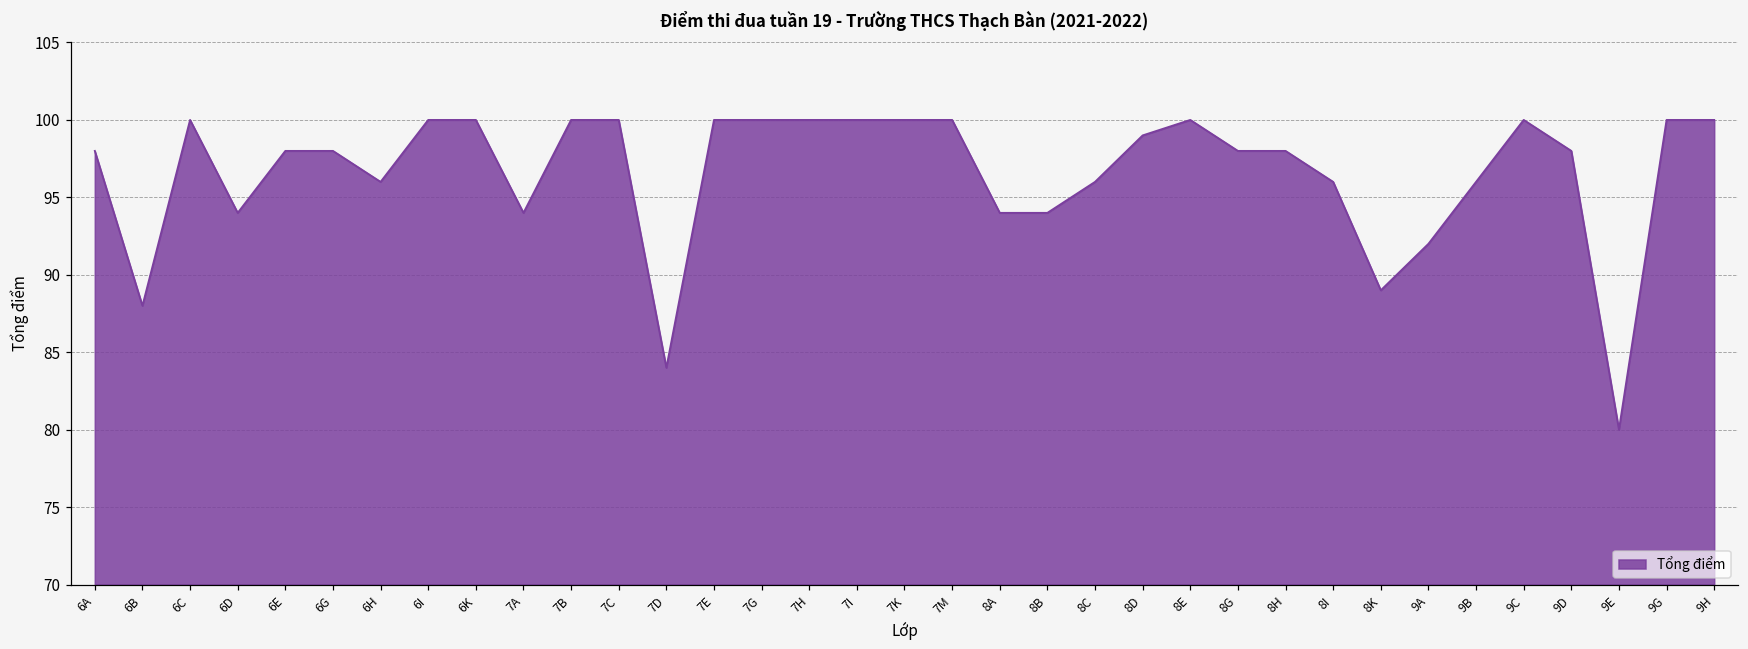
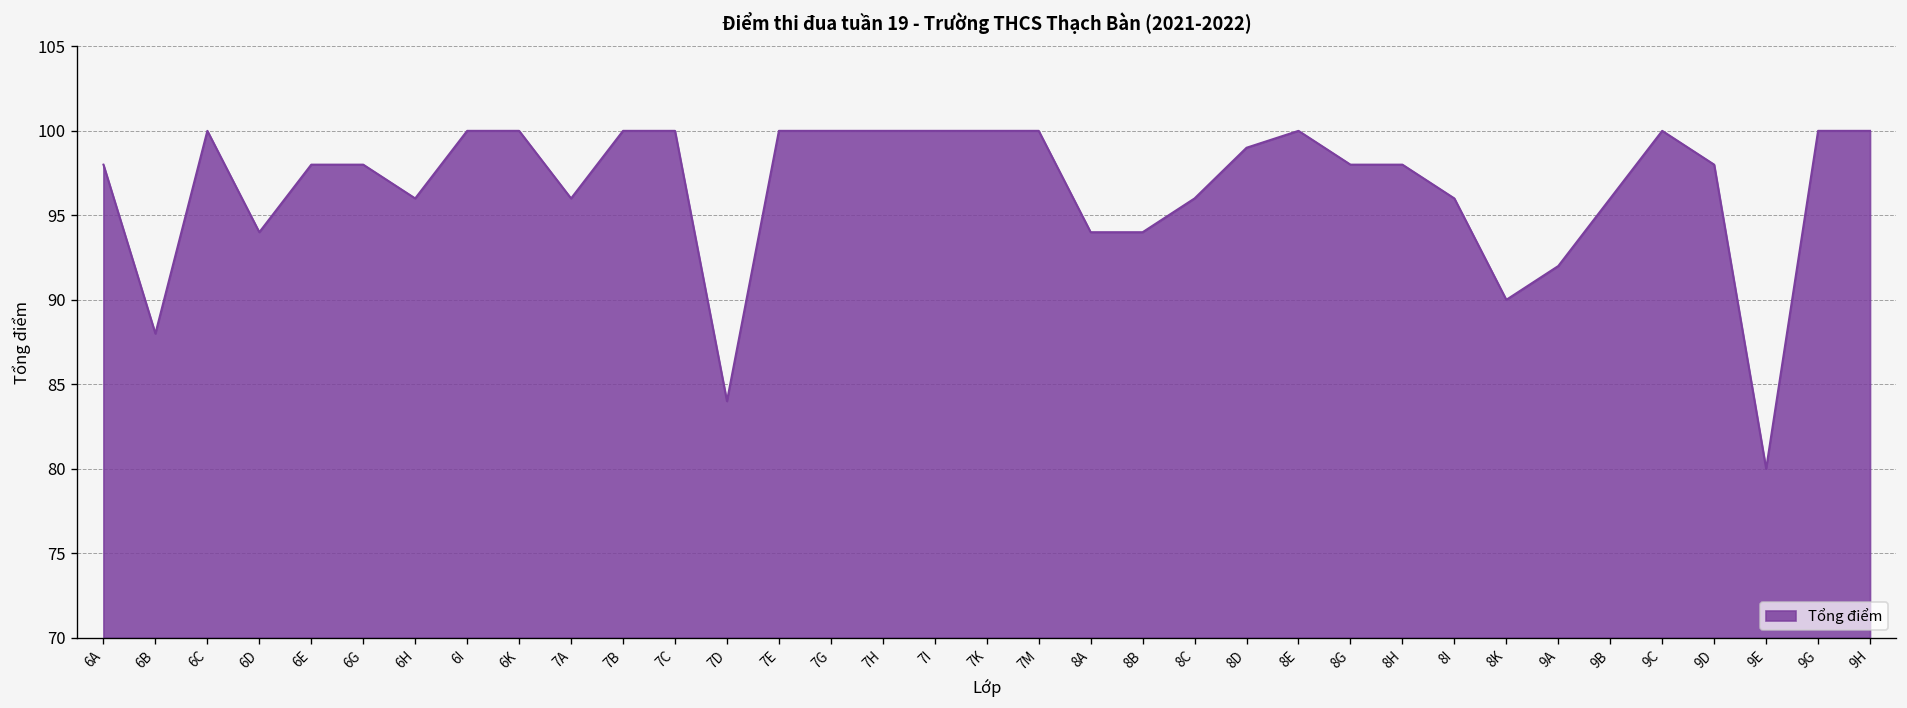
7A: 94 -> 96
8K: 89 -> 90
